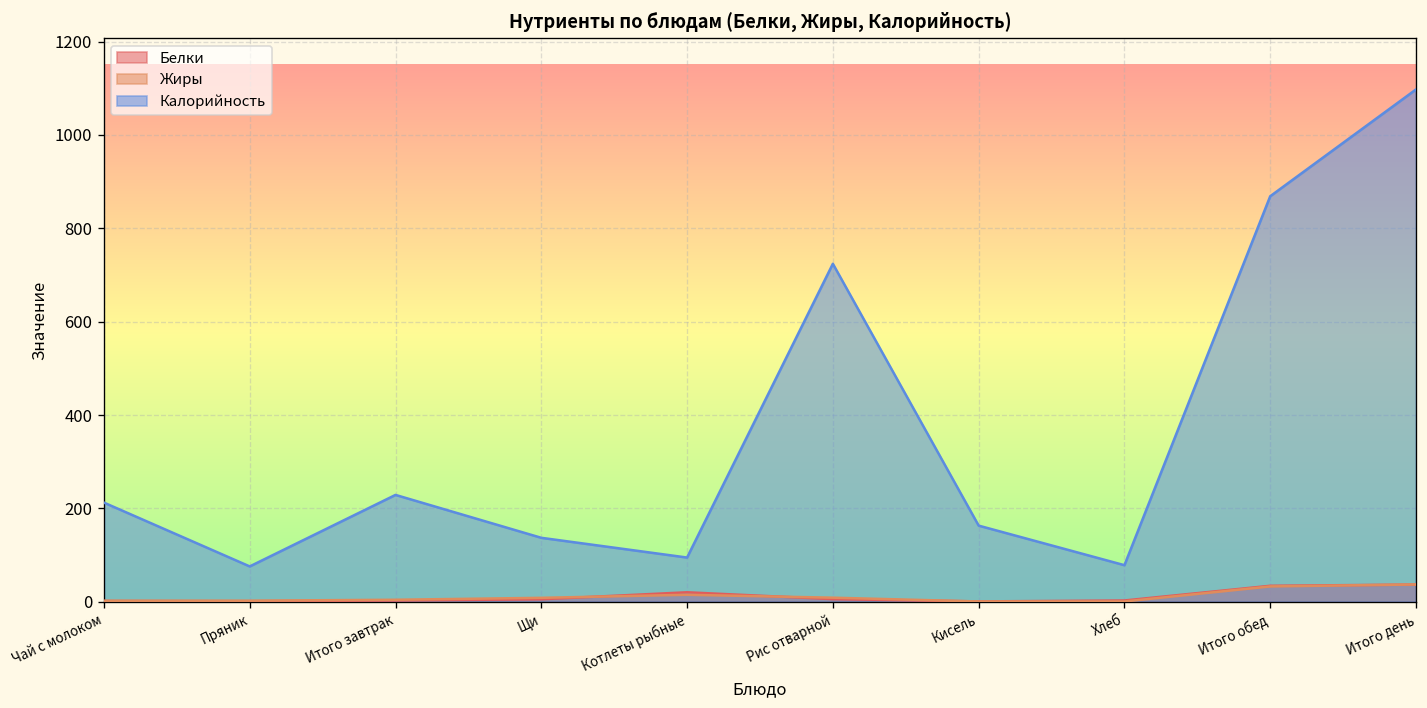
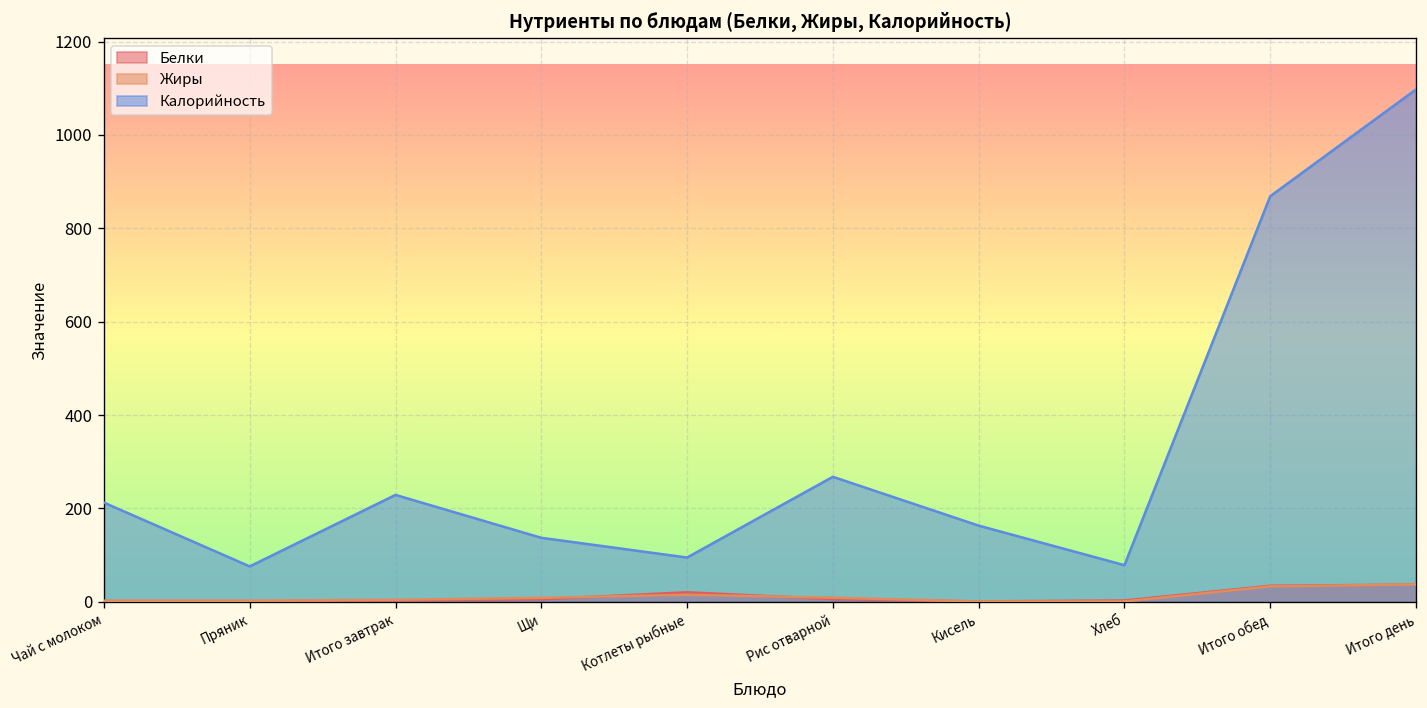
Калорийность, Рис отварной: 720 -> 270
